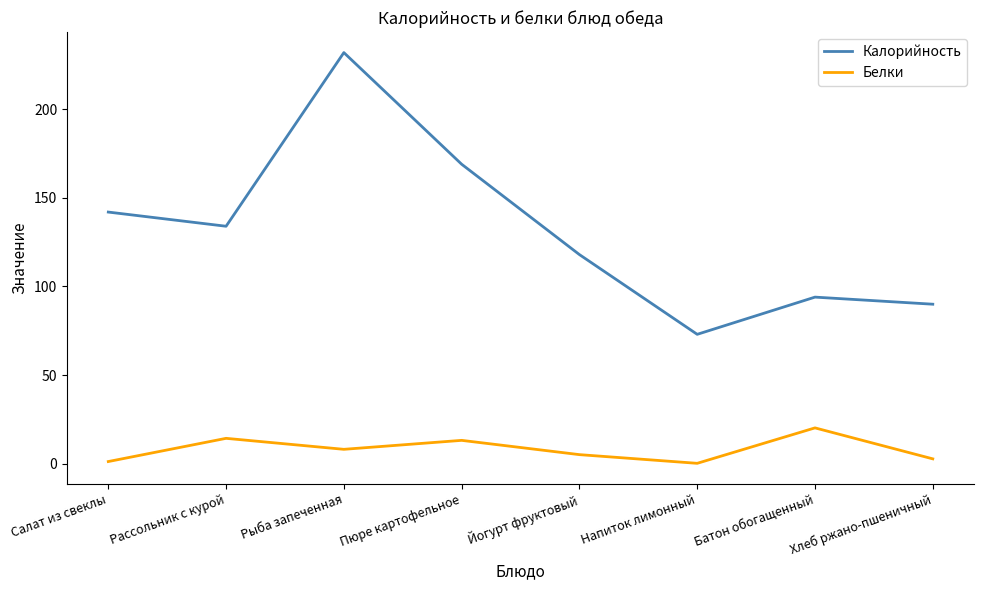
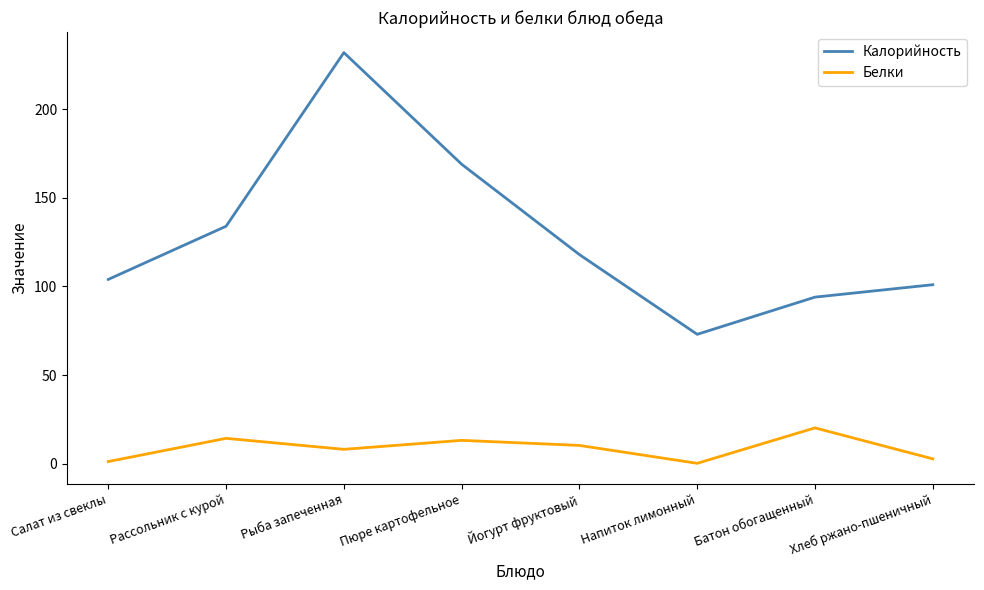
Калорийность, Салат из свеклы: 142 -> 104
Белки, Йогурт фруктовый: 5 -> 10
Калорийность, Хлеб ржано-пшеничный: 90 -> 101
